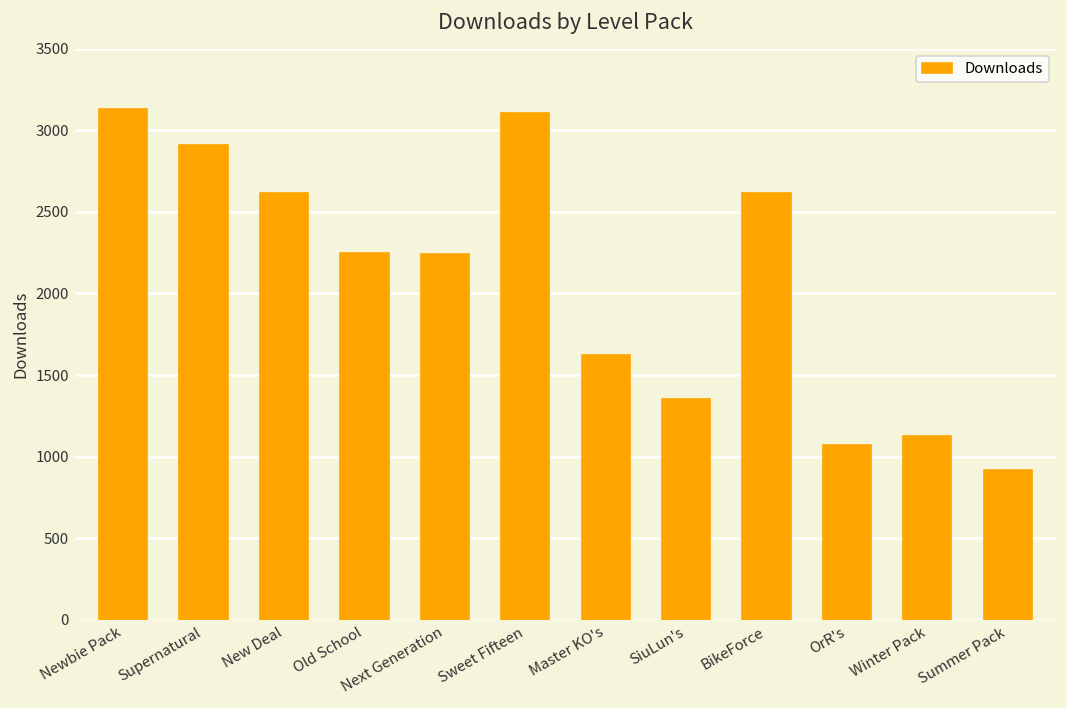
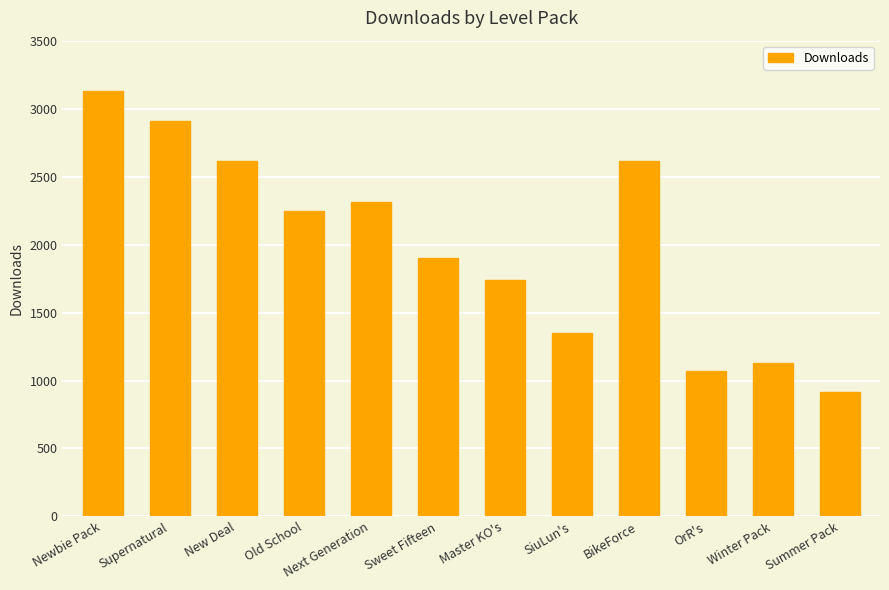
Next Generation: 2240 -> 2320
Sweet Fifteen: 3110 -> 1900
Master KO's: 1620 -> 1740
